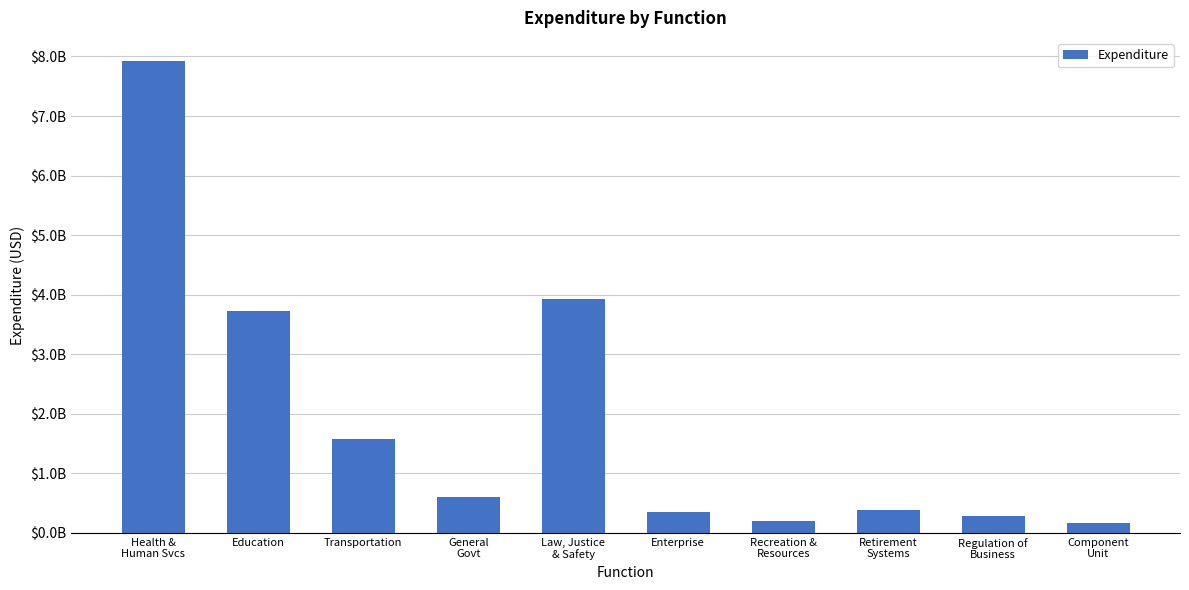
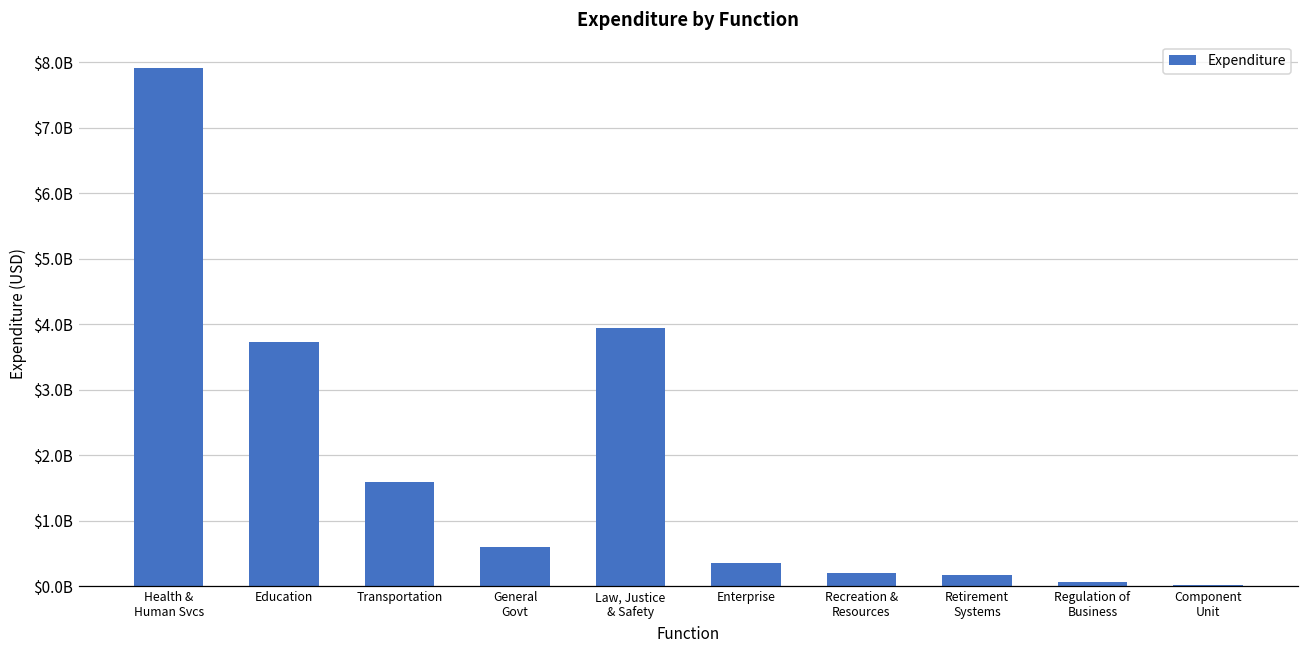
Retirement Systems: $400000000 -> $200000000
Regulation of Business: $300000000 -> $100000000
Component Unit: $200000000 -> $0
